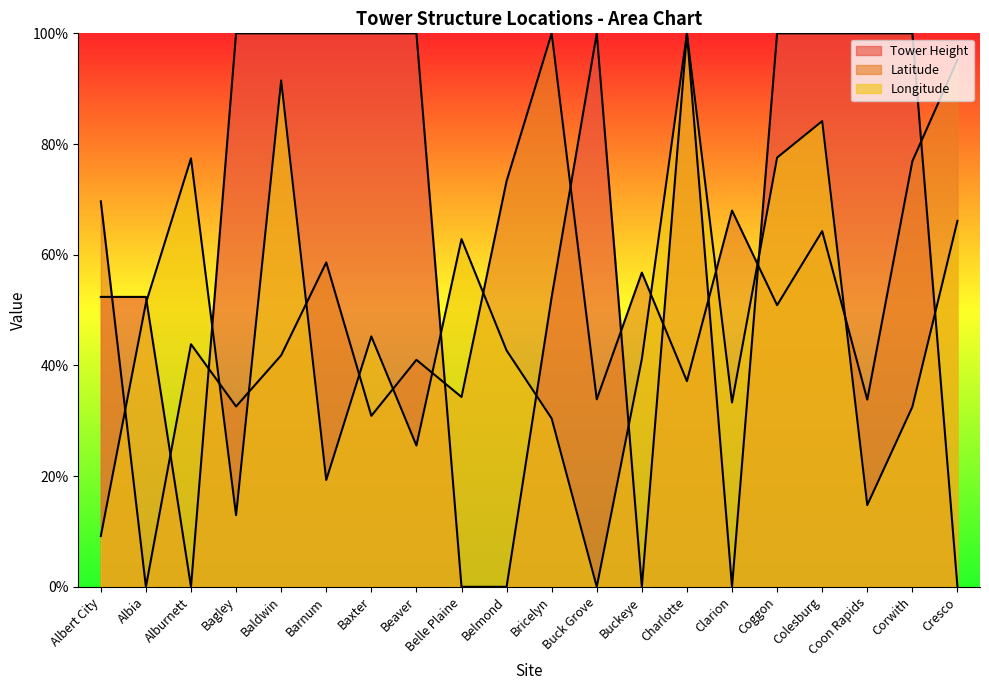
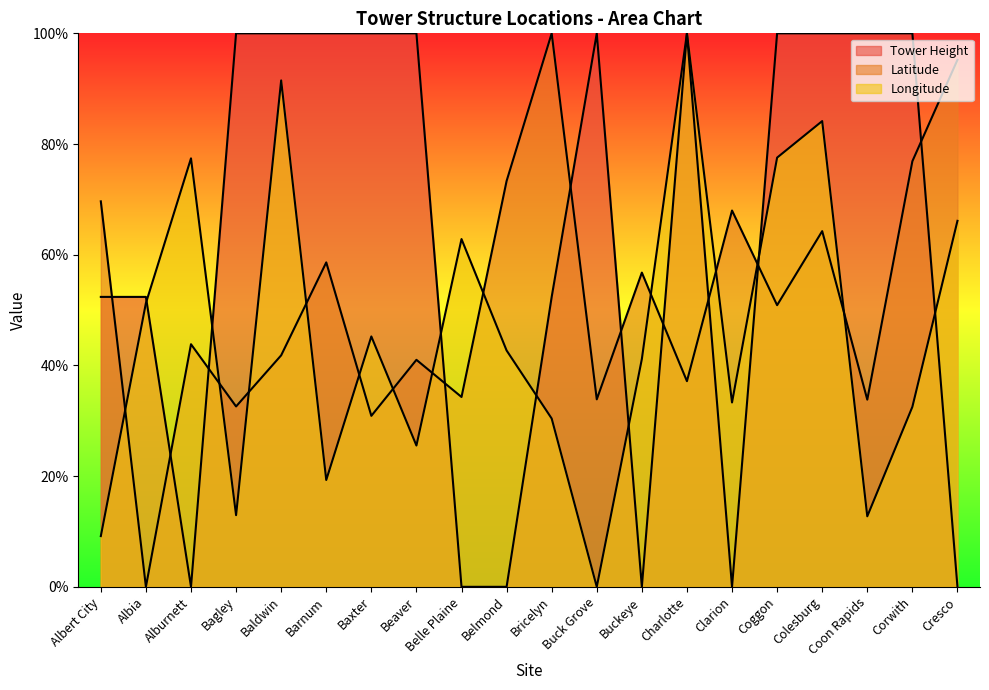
Longitude, Coon Rapids: 15% -> 13%
